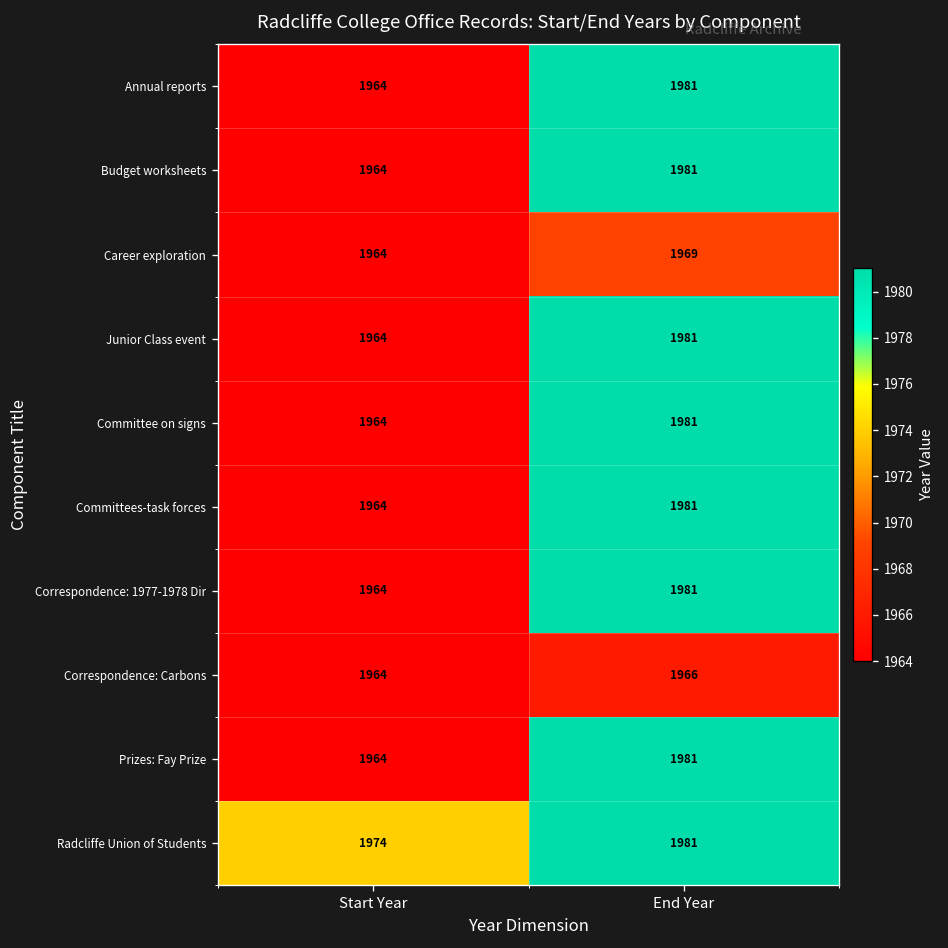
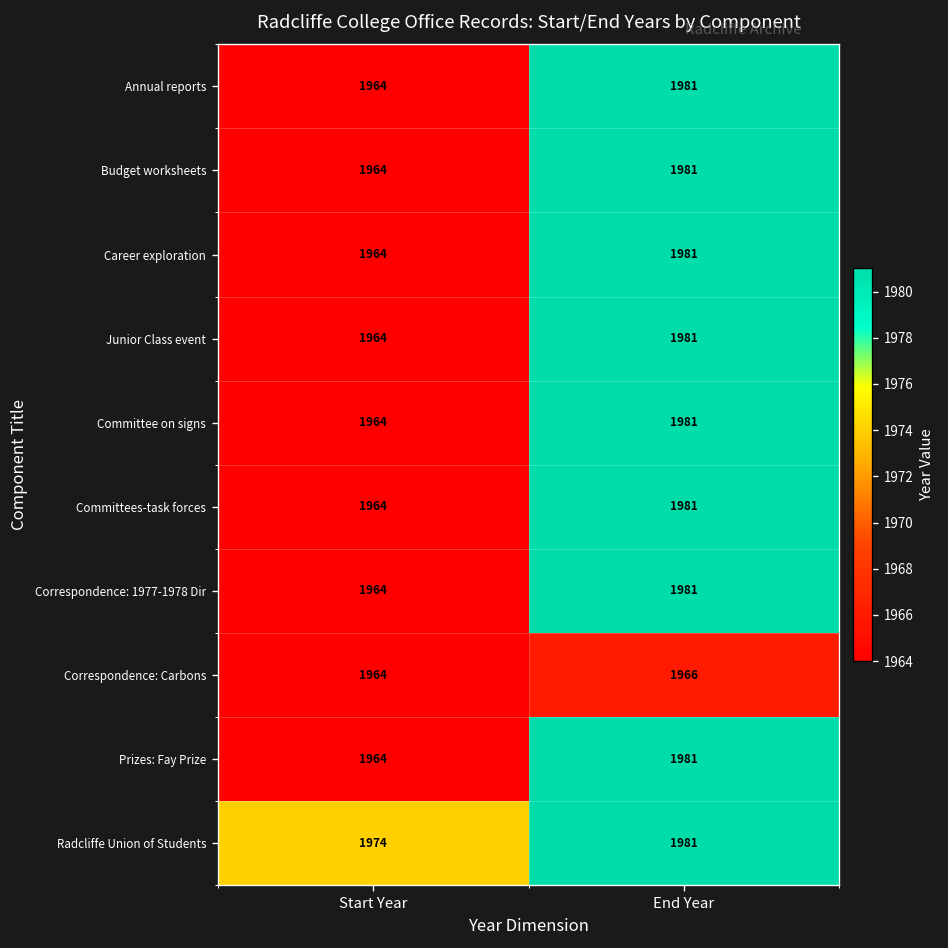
Career exploration, End Year: 1969 -> 1981
